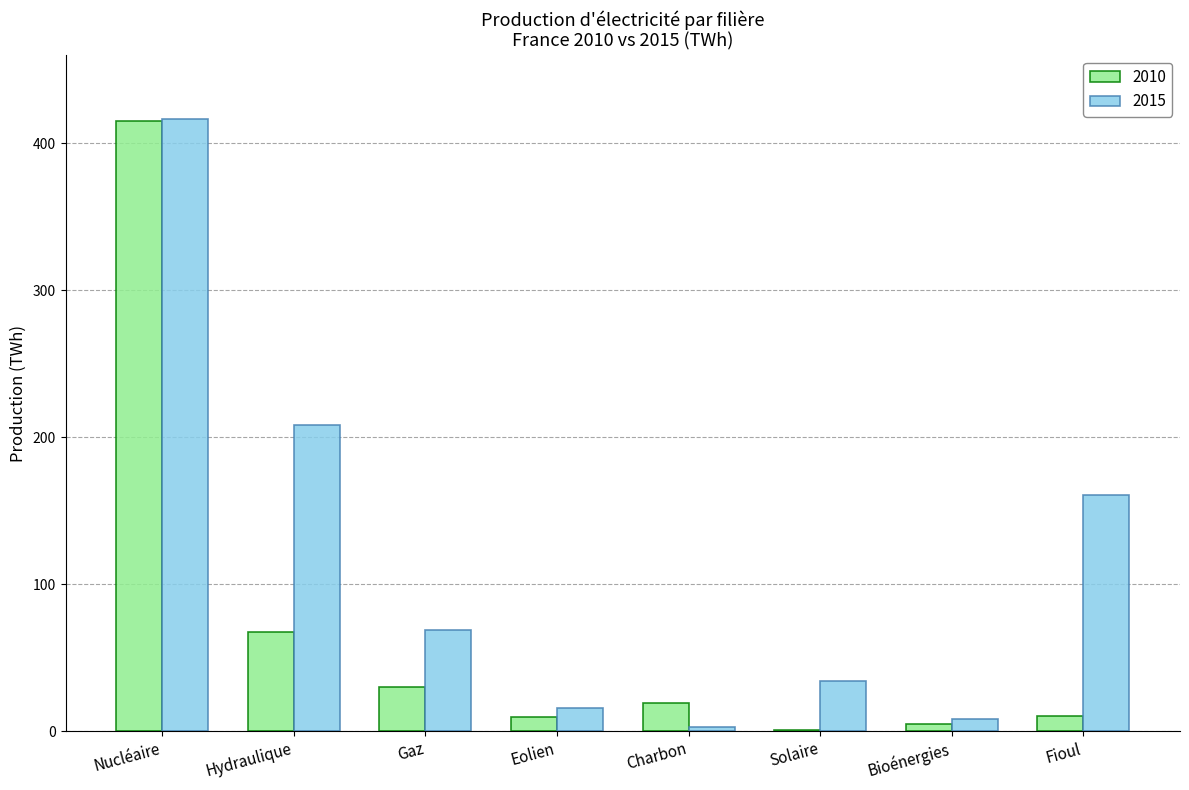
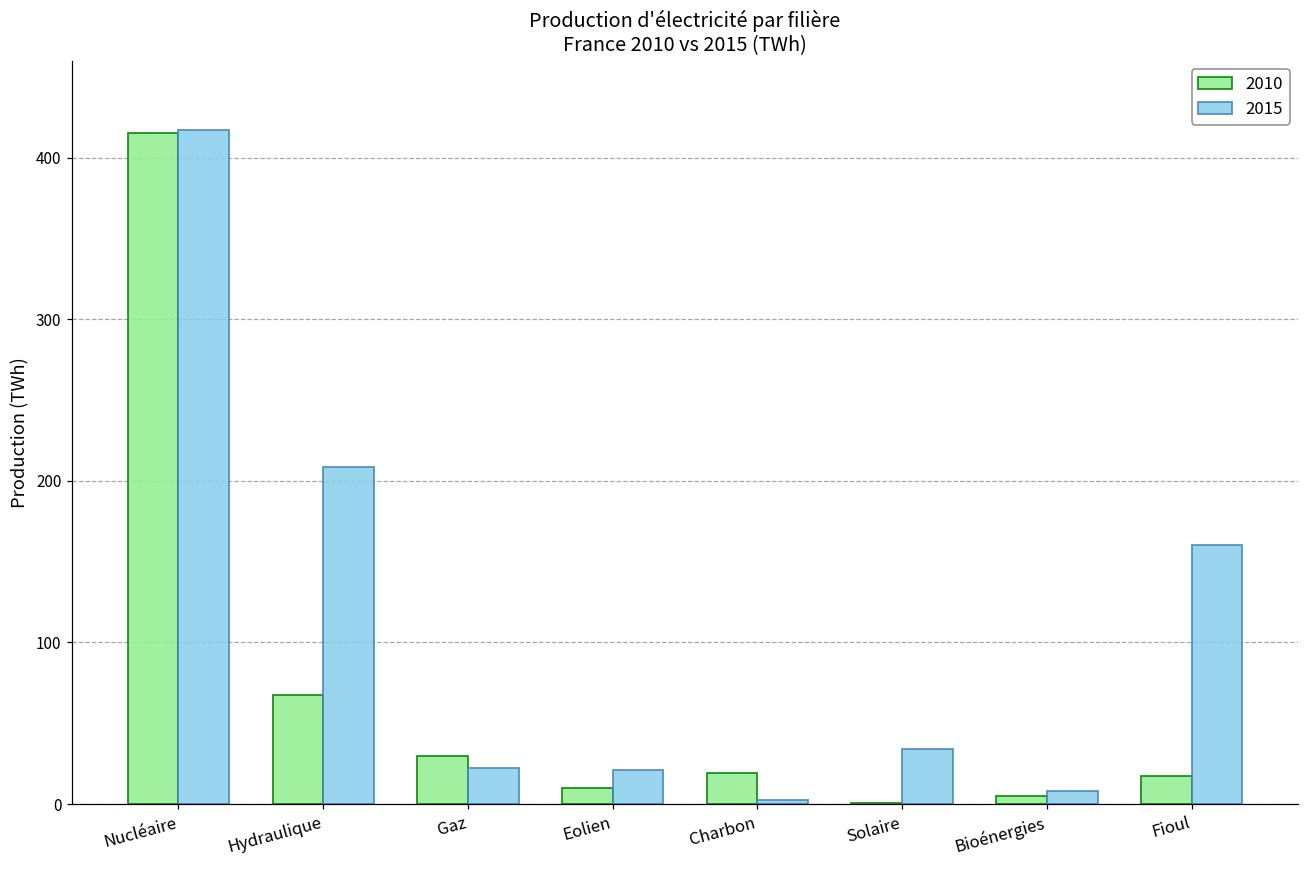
2015, Gaz: 69 -> 22
2015, Eolien: 16 -> 21
2010, Fioul: 10 -> 17
